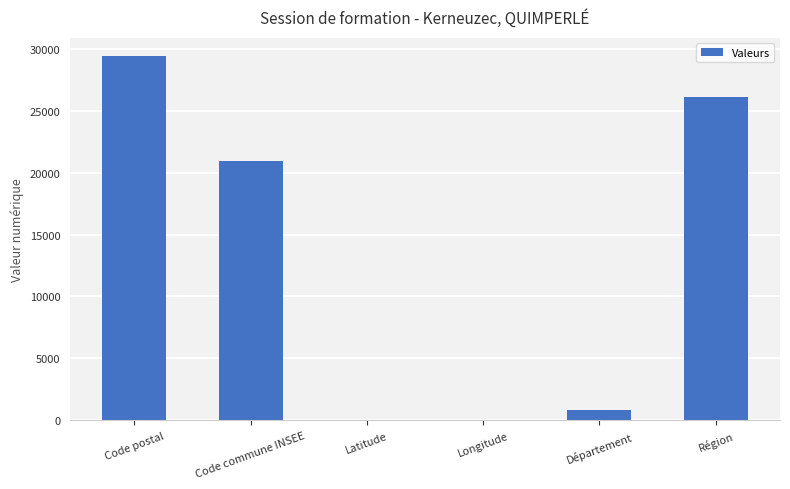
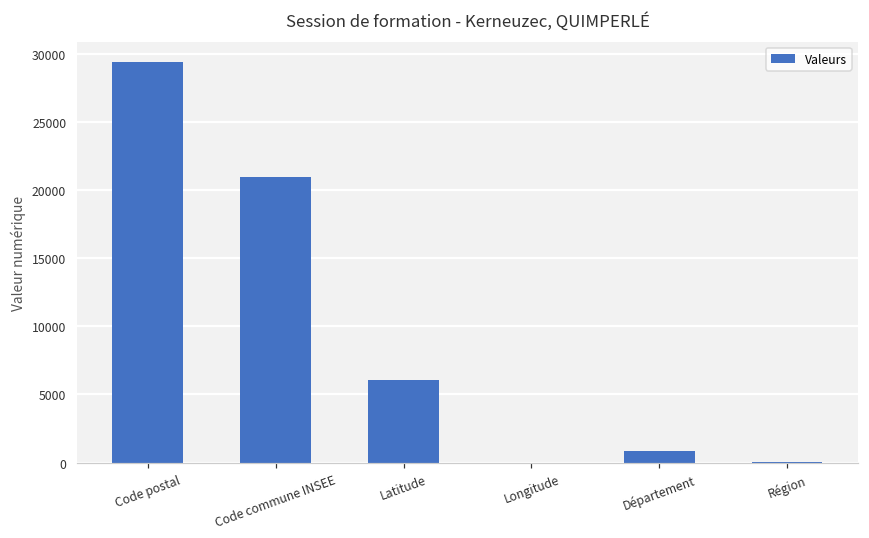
Latitude: 0 -> 6100
Région: 26100 -> 100
